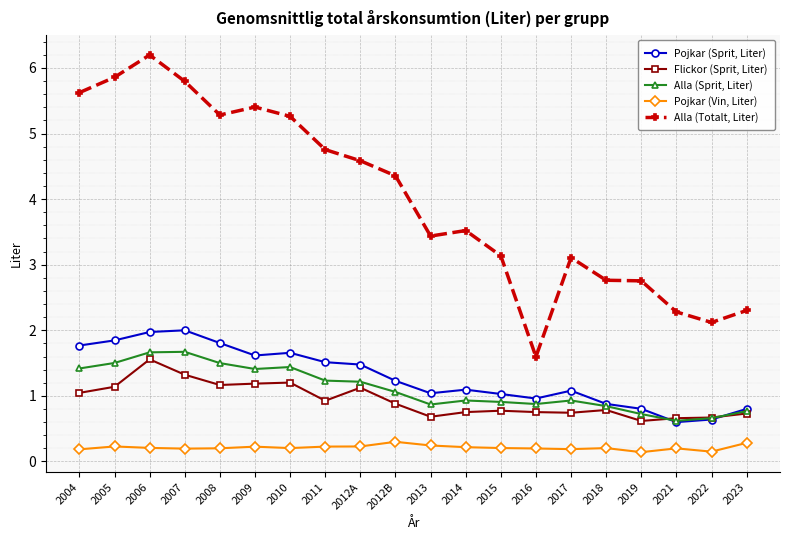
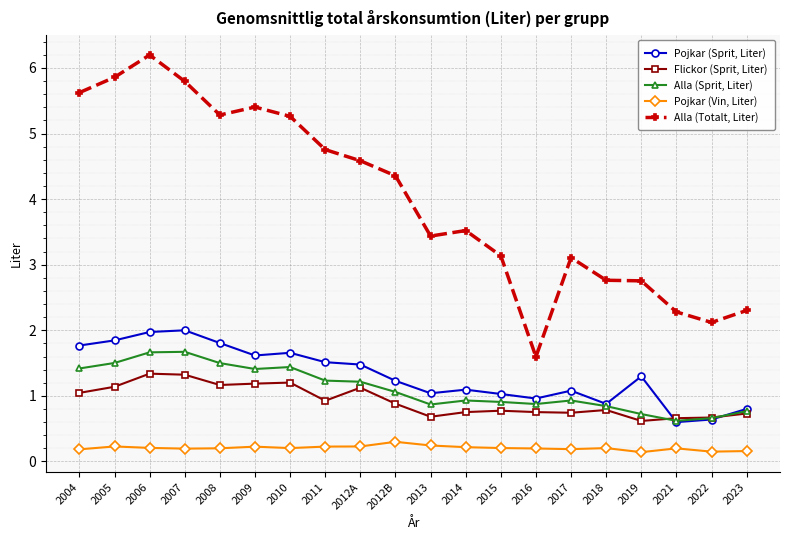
Flickor (Sprit, Liter), 2006: 1.6 -> 1.3
Pojkar (Sprit, Liter), 2019: 0.8 -> 1.3
Pojkar (Vin, Liter), 2023: 0.3 -> 0.2
